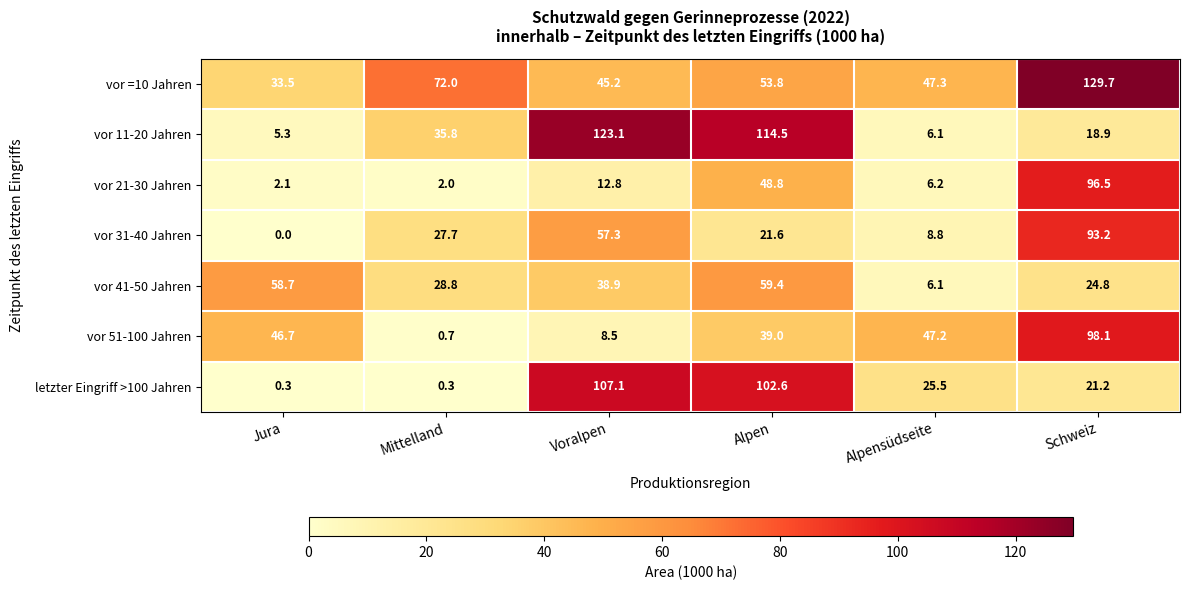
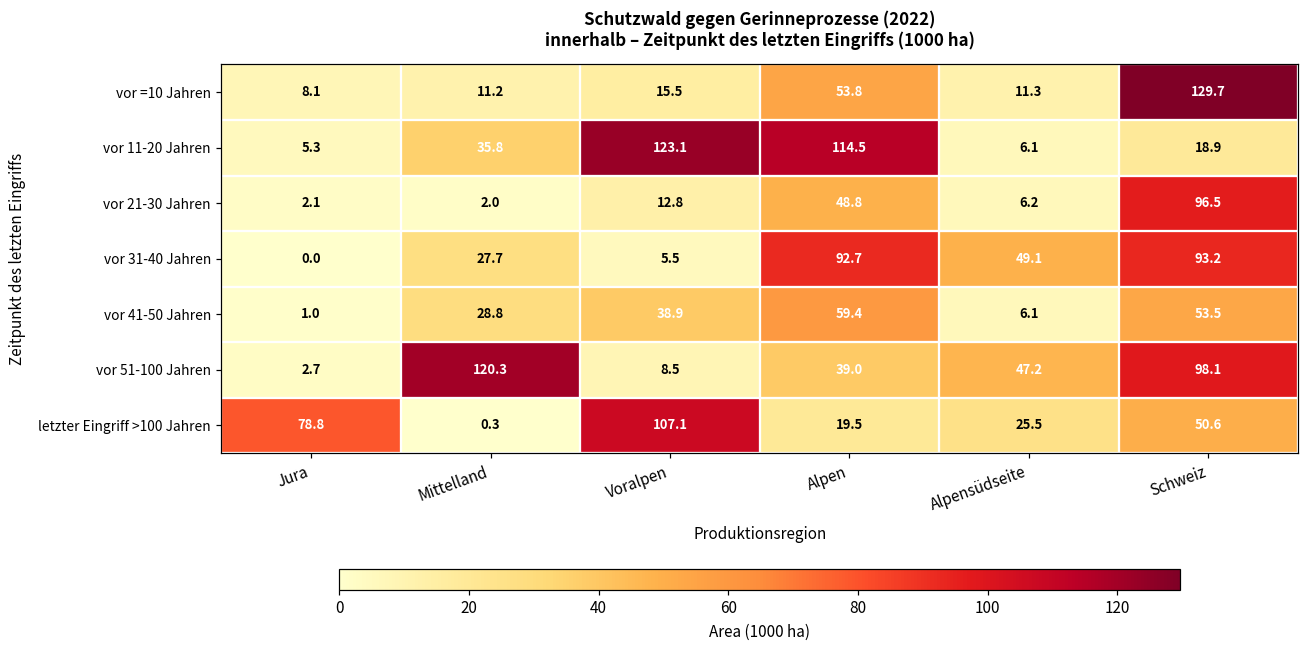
vor =10 Jahren, Jura: 33.5 -> 8.1
vor =10 Jahren, Mittelland: 72.0 -> 11.2
vor =10 Jahren, Voralpen: 45.2 -> 15.5
vor =10 Jahren, Alpensüdseite: 47.3 -> 11.3
vor 31-40 Jahren, Voralpen: 57.3 -> 5.5
vor 31-40 Jahren, Alpen: 21.6 -> 92.7
vor 31-40 Jahren, Alpensüdseite: 8.8 -> 49.1
vor 41-50 Jahren, Jura: 58.7 -> 1.0
vor 41-50 Jahren, Schweiz: 24.8 -> 53.5
vor 51-100 Jahren, Jura: 46.7 -> 2.7
vor 51-100 Jahren, Mittelland: 0.7 -> 120.3
letzter Eingriff >100 Jahren, Jura: 0.3 -> 78.8
letzter Eingriff >100 Jahren, Alpen: 102.6 -> 19.5
letzter Eingriff >100 Jahren, Schweiz: 21.2 -> 50.6
